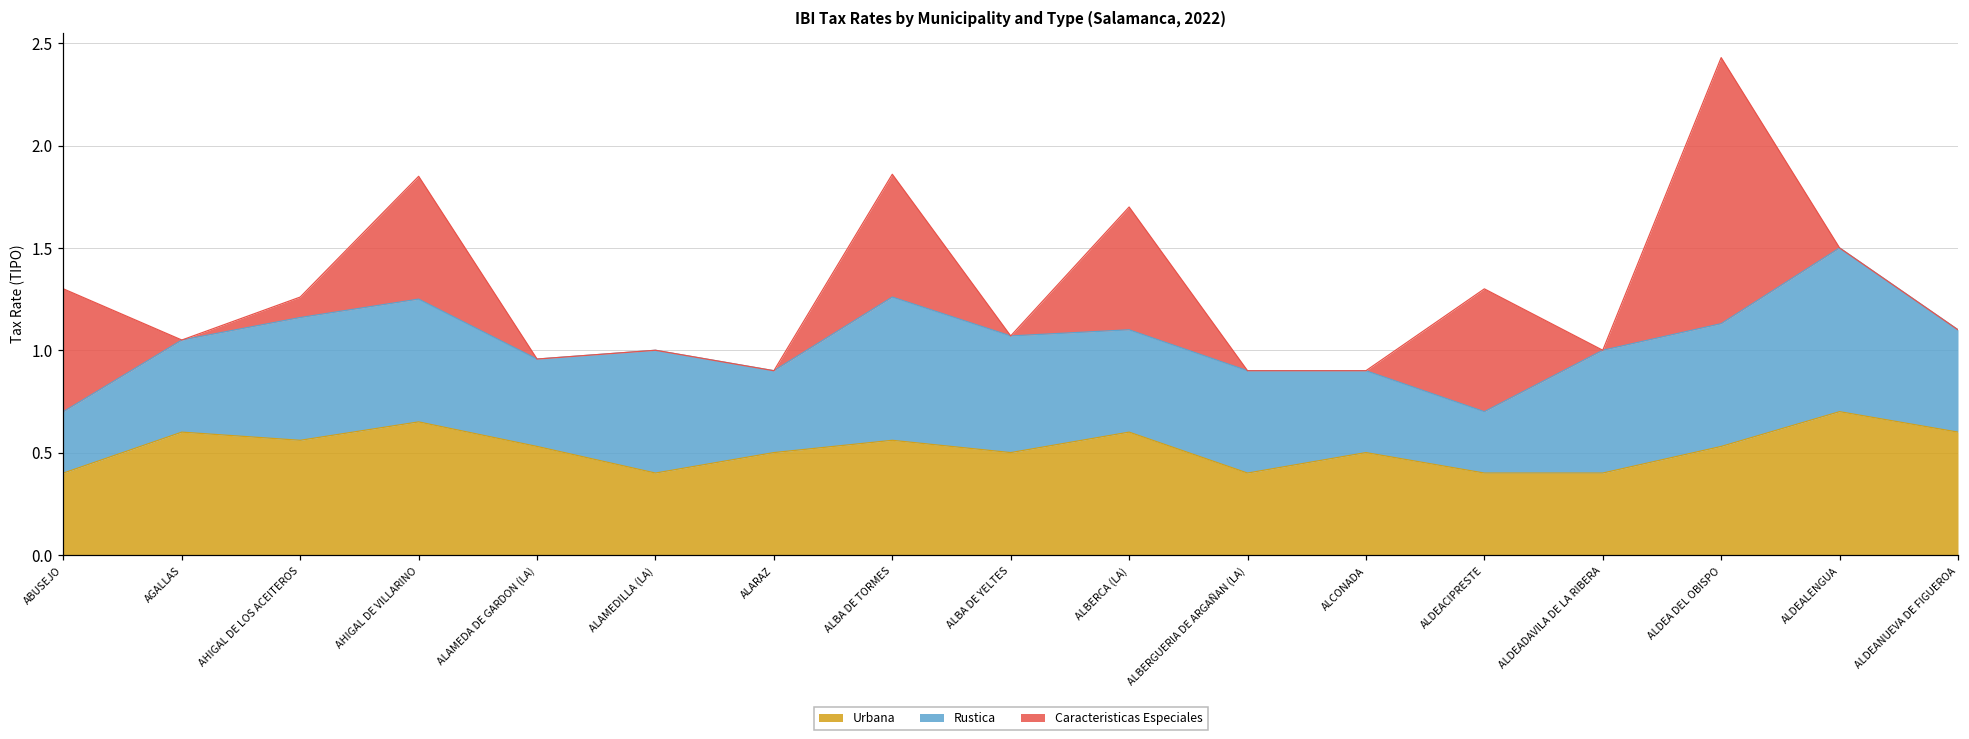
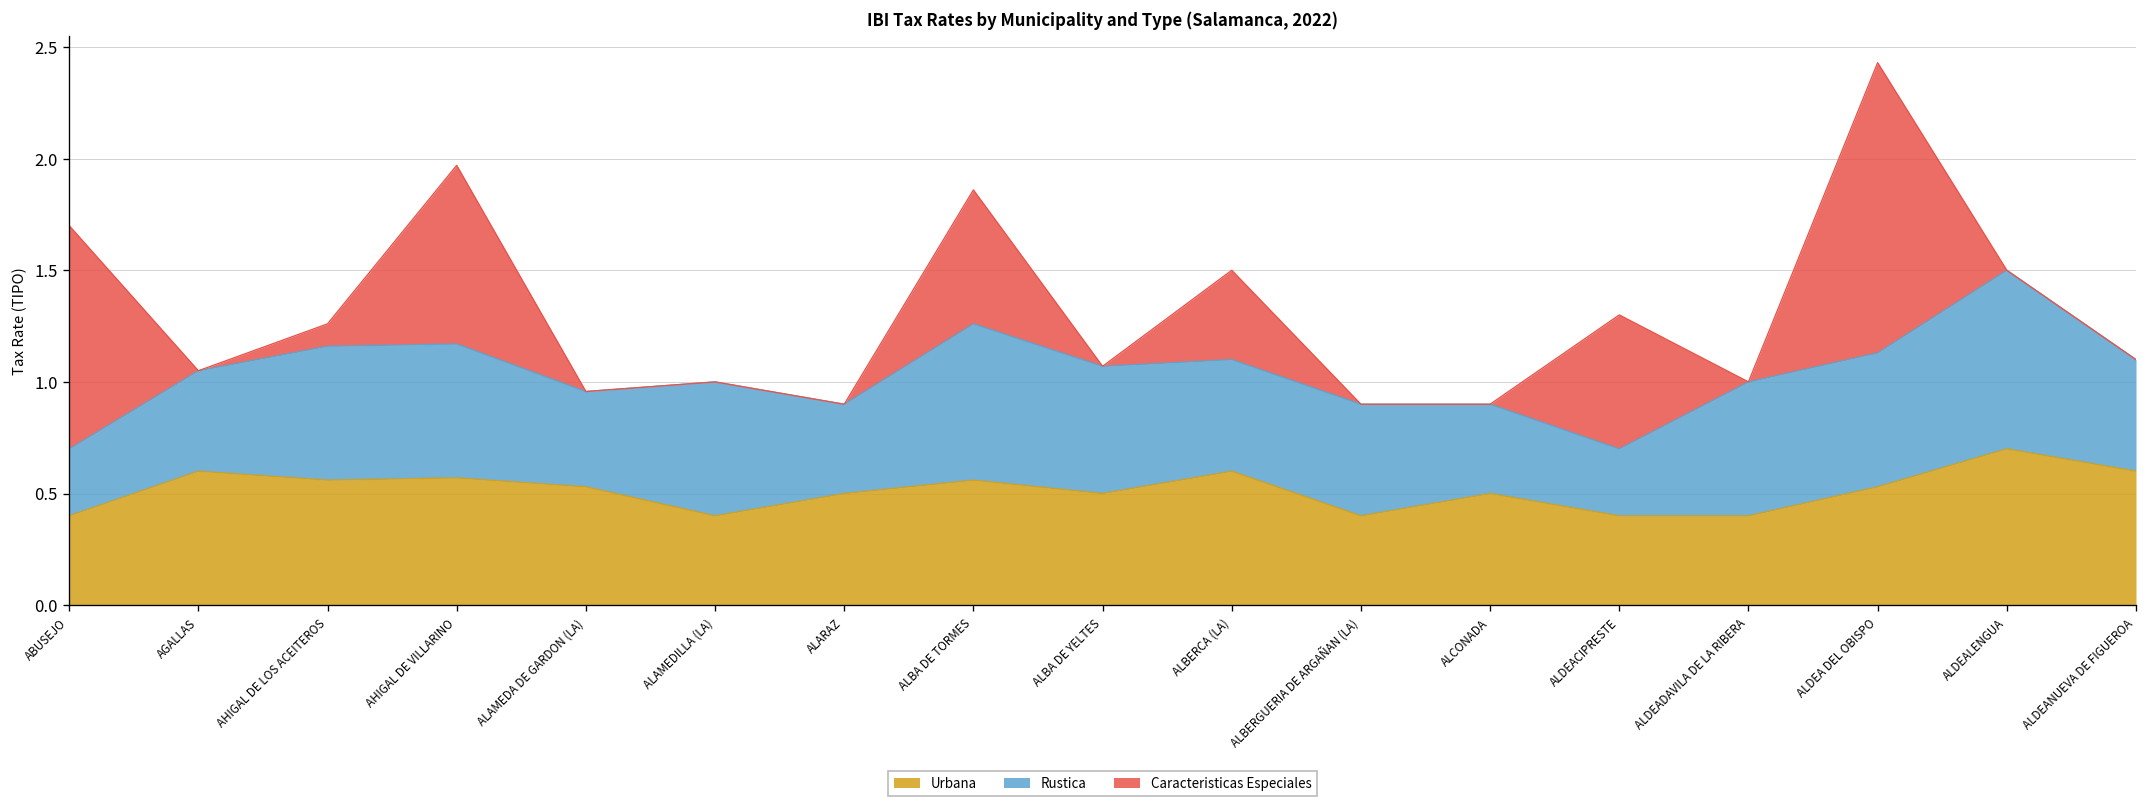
Caracteristicas Especiales, ABUSEJO: 0.6 -> 1.0
Urbana, AHIGAL DE VILLARINO: 0.65 -> 0.57
Caracteristicas Especiales, AHIGAL DE VILLARINO: 0.6 -> 0.8
Caracteristicas Especiales, ALBERCA (LA): 0.6 -> 0.4
